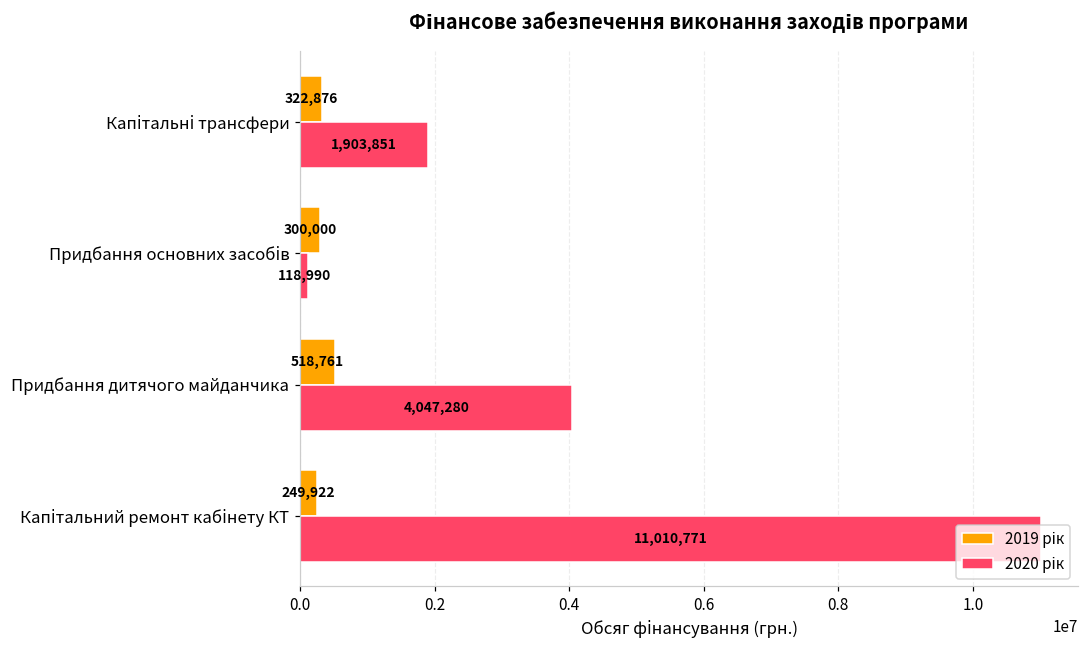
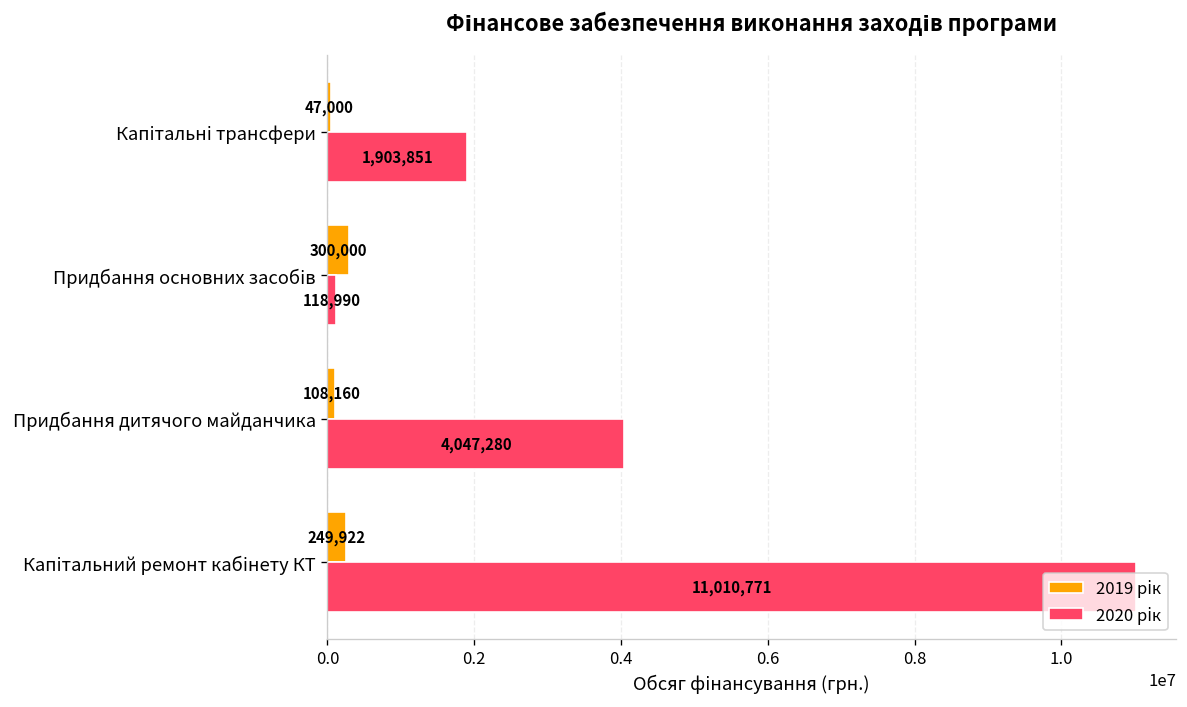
2019 рік, Капітальні трансфери: 322,876 -> 47,000
2019 рік, Придбання дитячого майданчика: 518,761 -> 108,160
